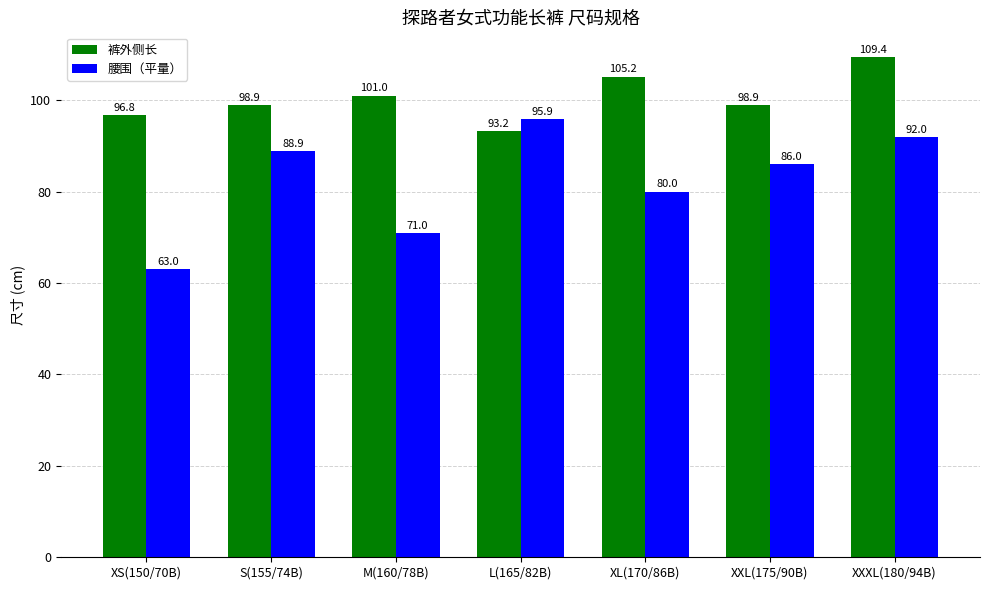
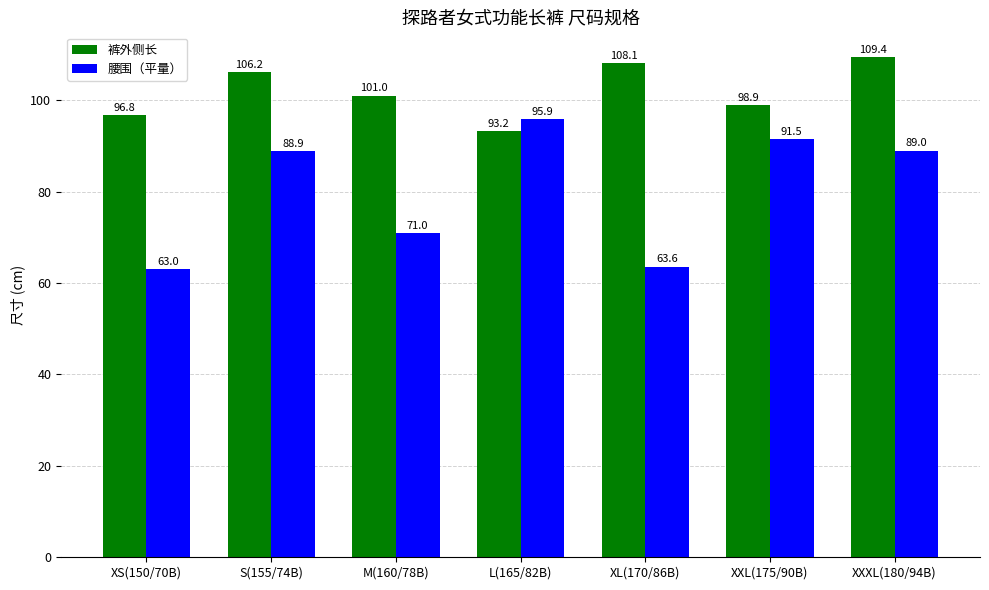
裤外侧长, S(155/74B): 98.9 -> 106.2
裤外侧长, XL(170/86B): 105.2 -> 108.1
腰围（平量）, XL(170/86B): 80.0 -> 63.6
腰围（平量）, XXL(175/90B): 86.0 -> 91.5
腰围（平量）, XXXL(180/94B): 92.0 -> 89.0
